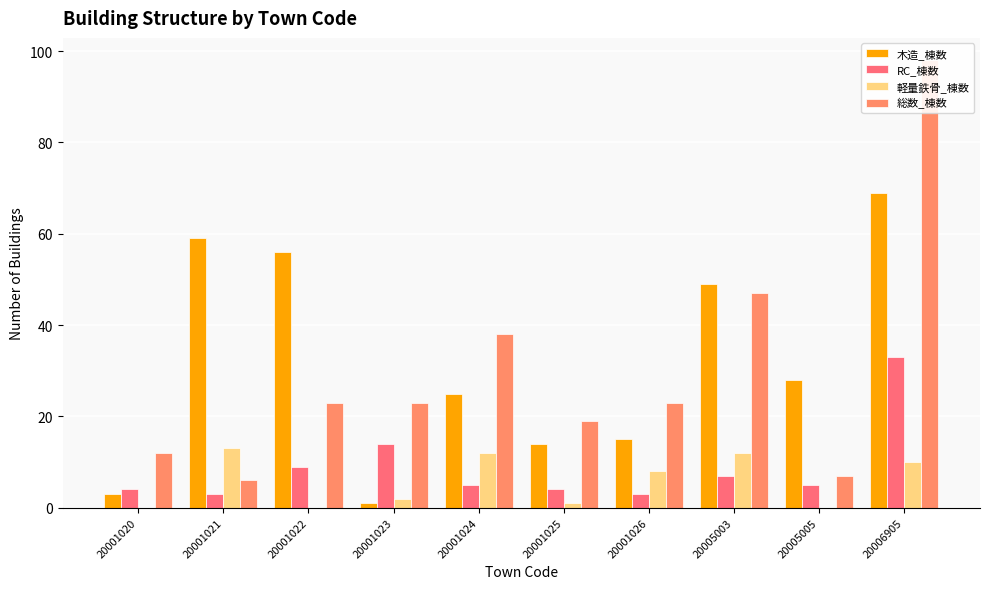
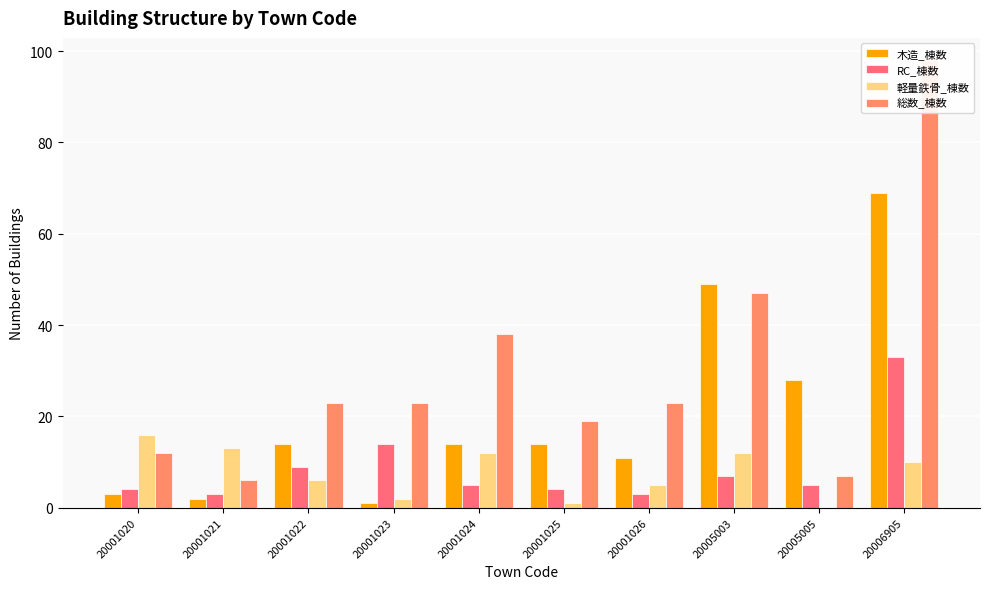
軽量鉄骨_棟数, 20001020: 0 -> 16
木造_棟数, 20001021: 59 -> 2
木造_棟数, 20001022: 56 -> 14
軽量鉄骨_棟数, 20001022: 0 -> 6
木造_棟数, 20001024: 25 -> 14
木造_棟数, 20001026: 15 -> 11
軽量鉄骨_棟数, 20001026: 8 -> 5
